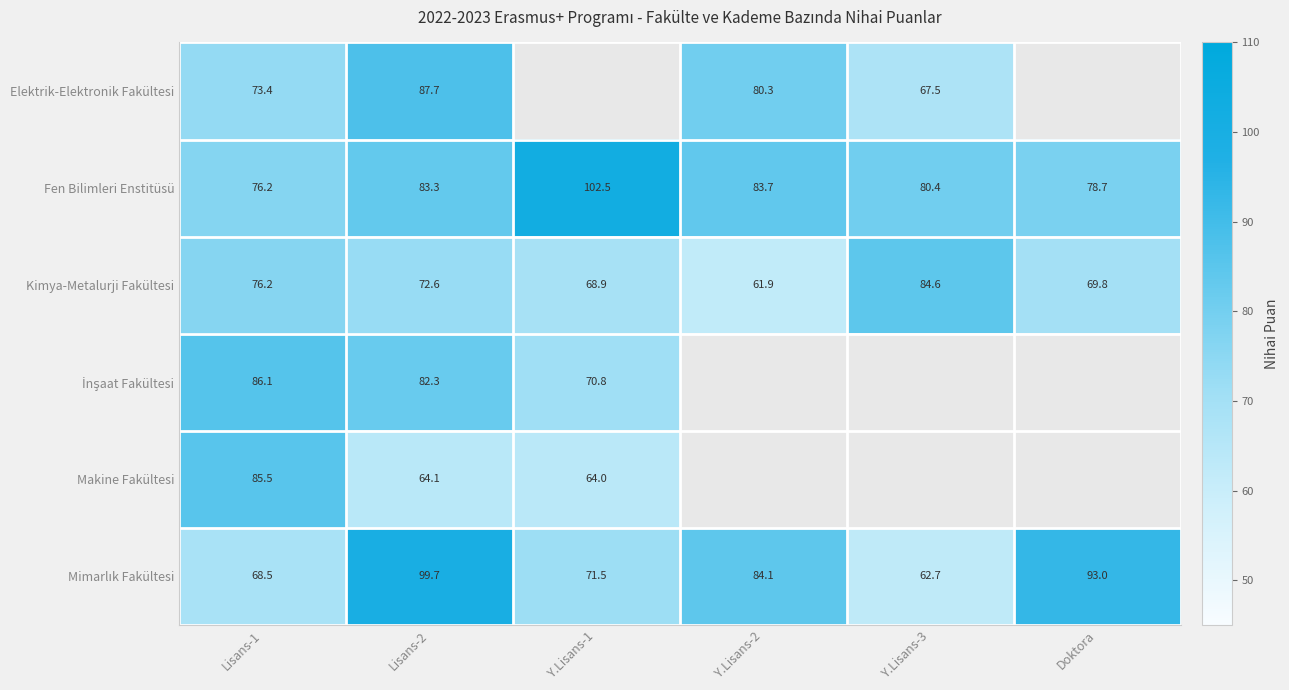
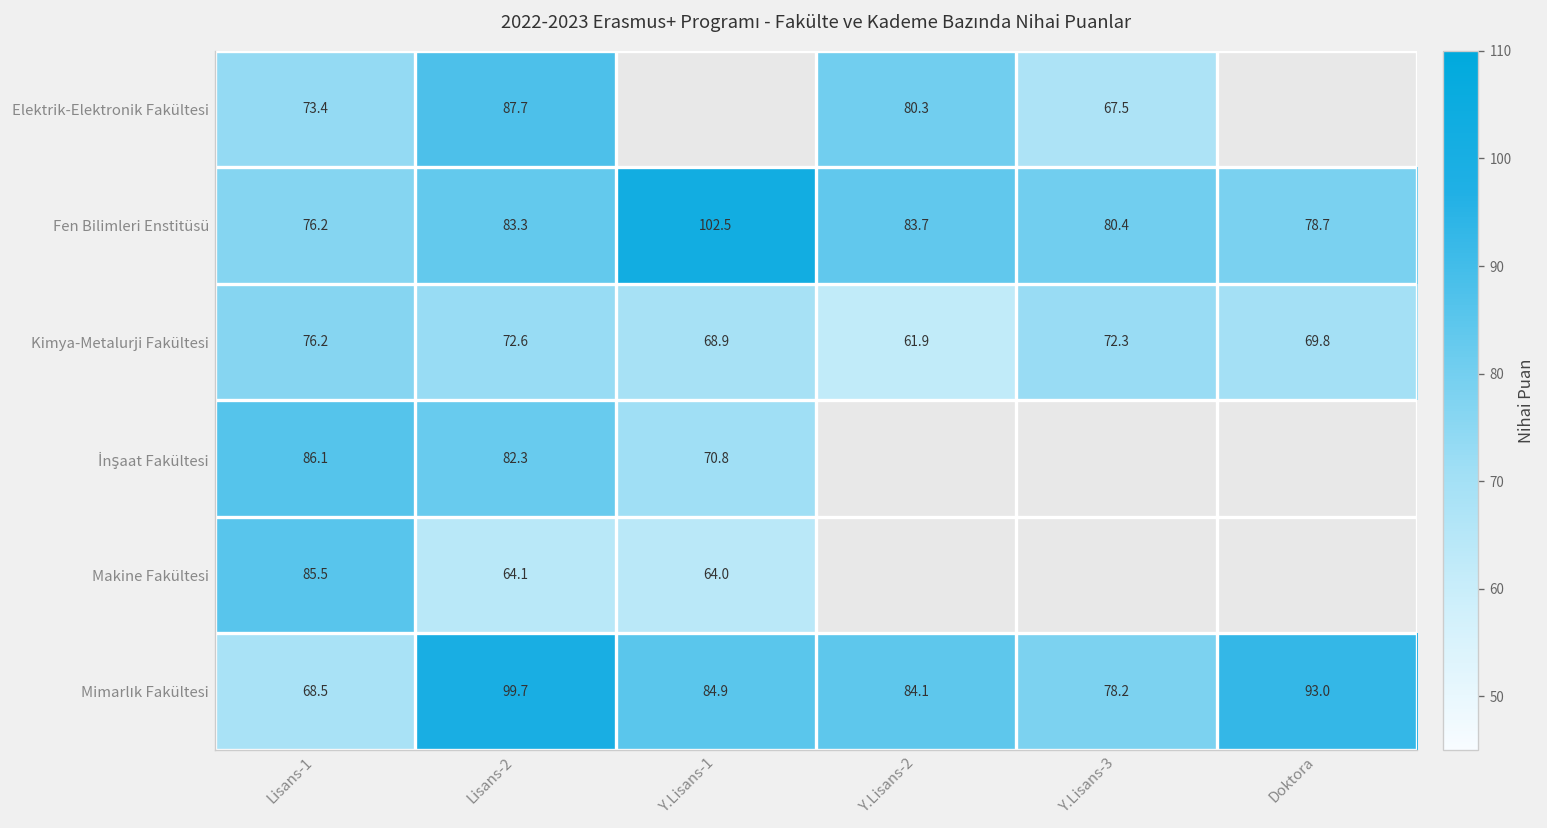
Kimya-Metalurji Fakültesi, Y.Lisans-3: 84.6 -> 72.3
Mimarlık Fakültesi, Y.Lisans-1: 71.5 -> 84.9
Mimarlık Fakültesi, Y.Lisans-3: 62.7 -> 78.2
